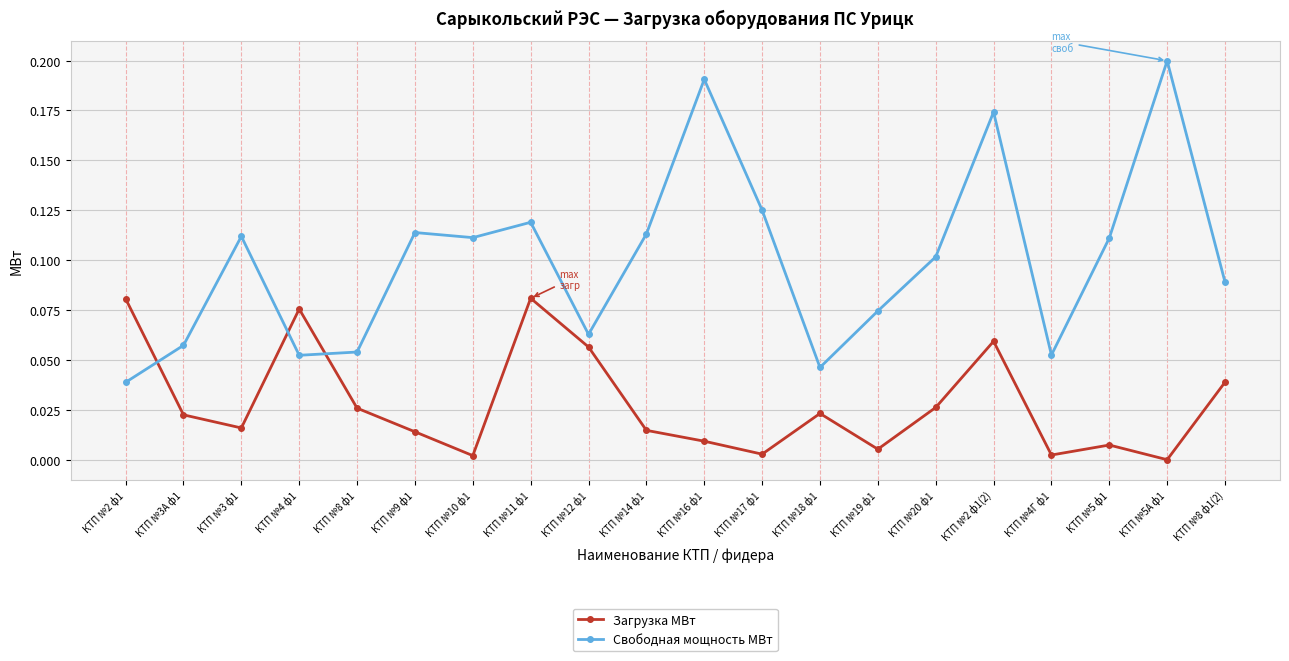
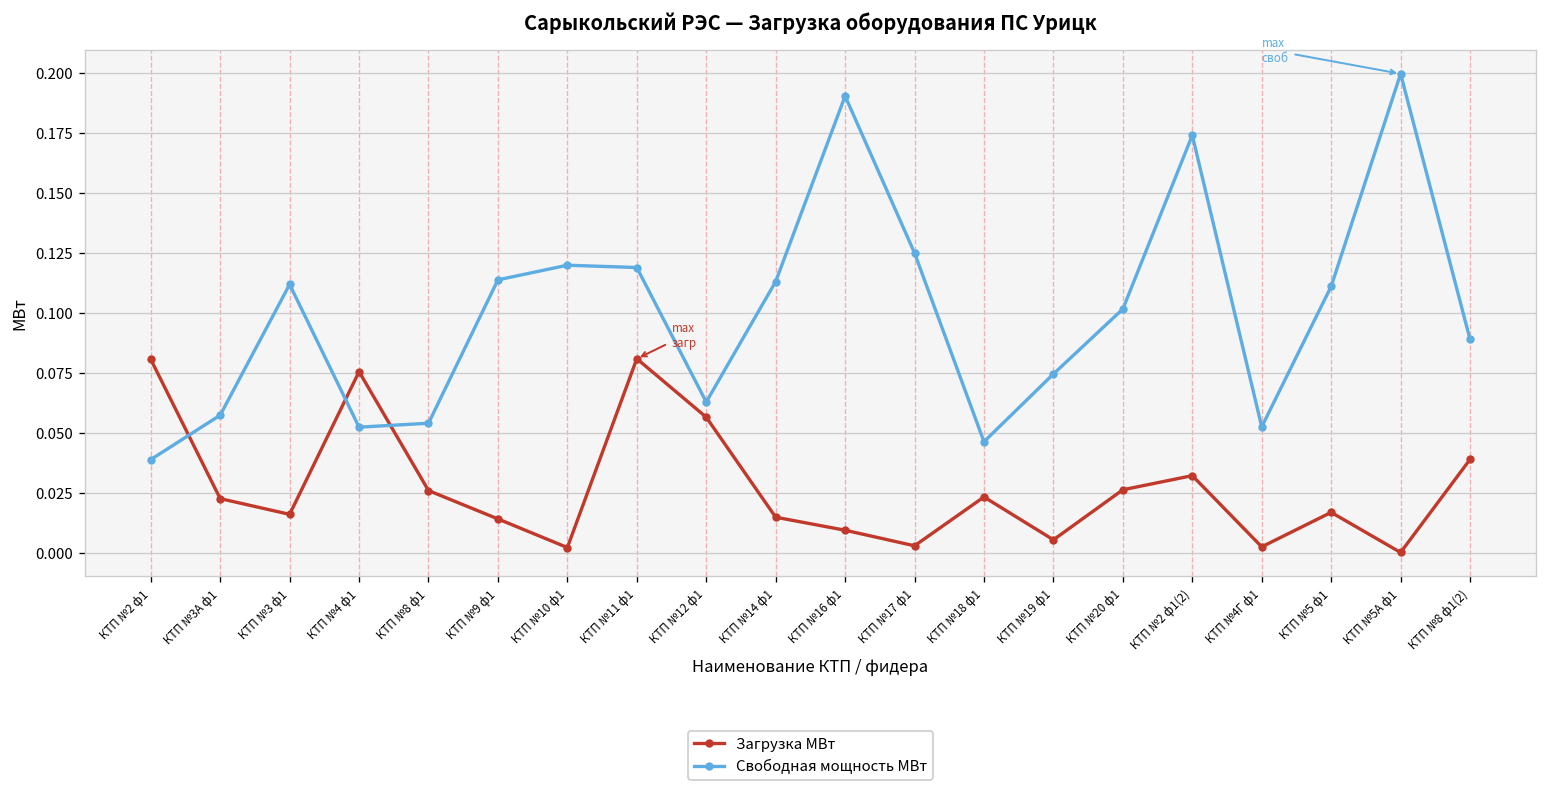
Свободная мощность МВт, КТП №10 ф1: 0.111 -> 0.120
Загрузка МВт, КТП №2 ф1(2): 0.059 -> 0.032
Загрузка МВт, КТП №5 ф1: 0.007 -> 0.017
